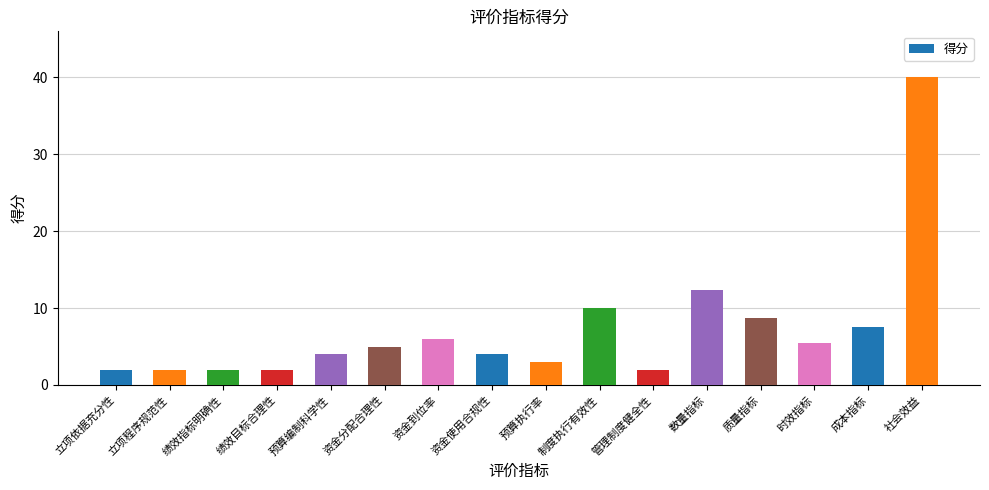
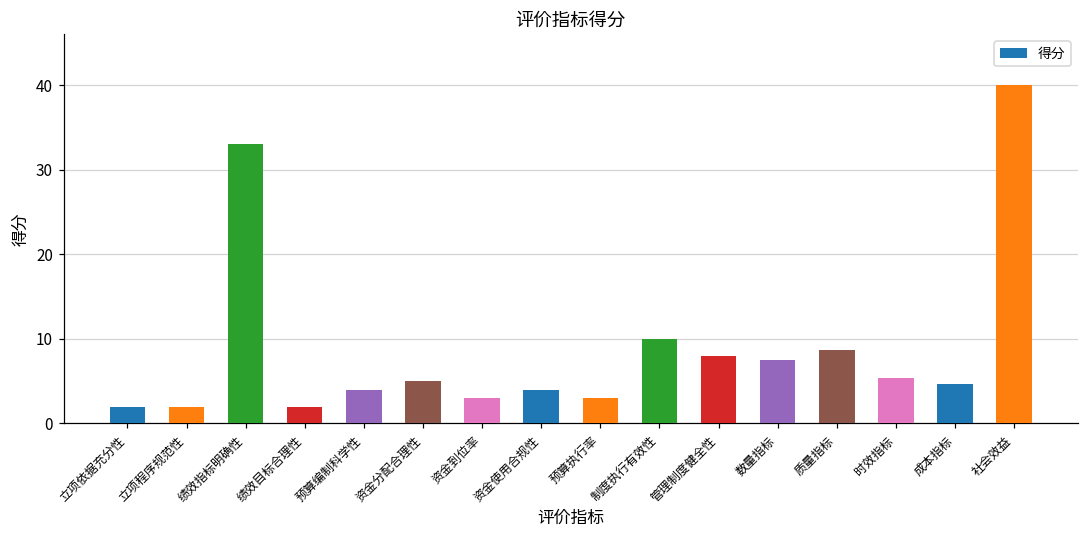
绩效指标明确性: 2 -> 33
资金到位率: 6 -> 3
管理制度健全性: 2 -> 8
数量指标: 12 -> 8
成本指标: 8 -> 5
